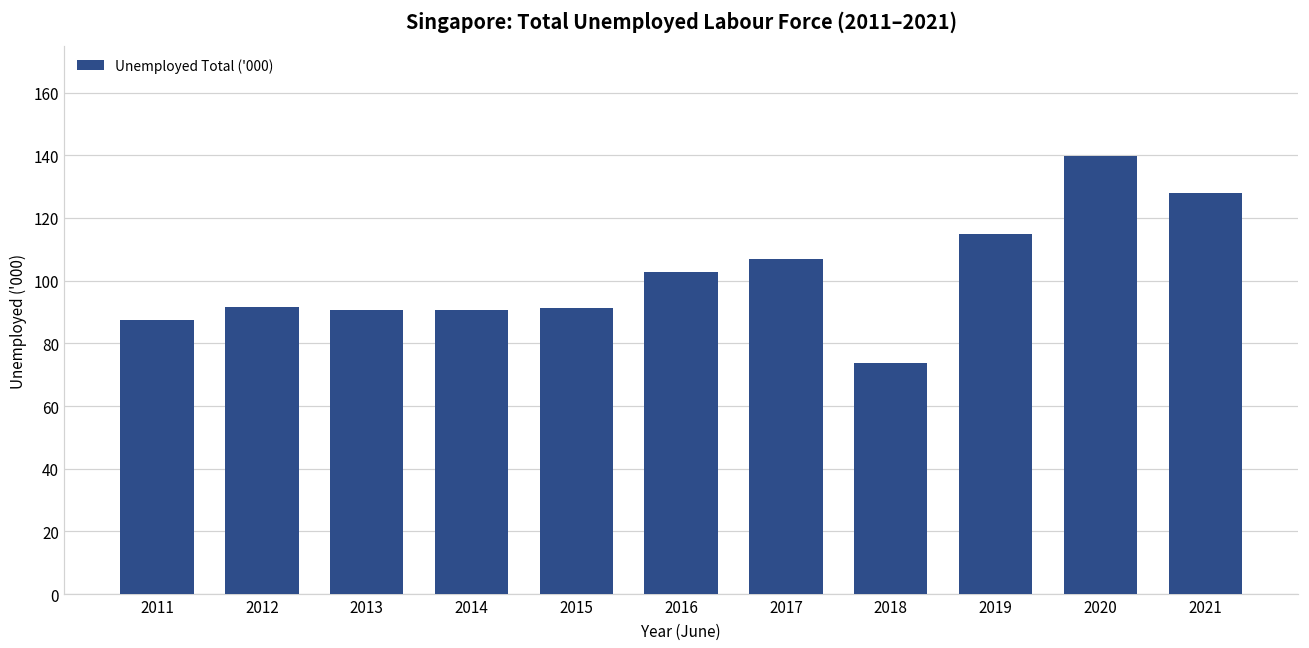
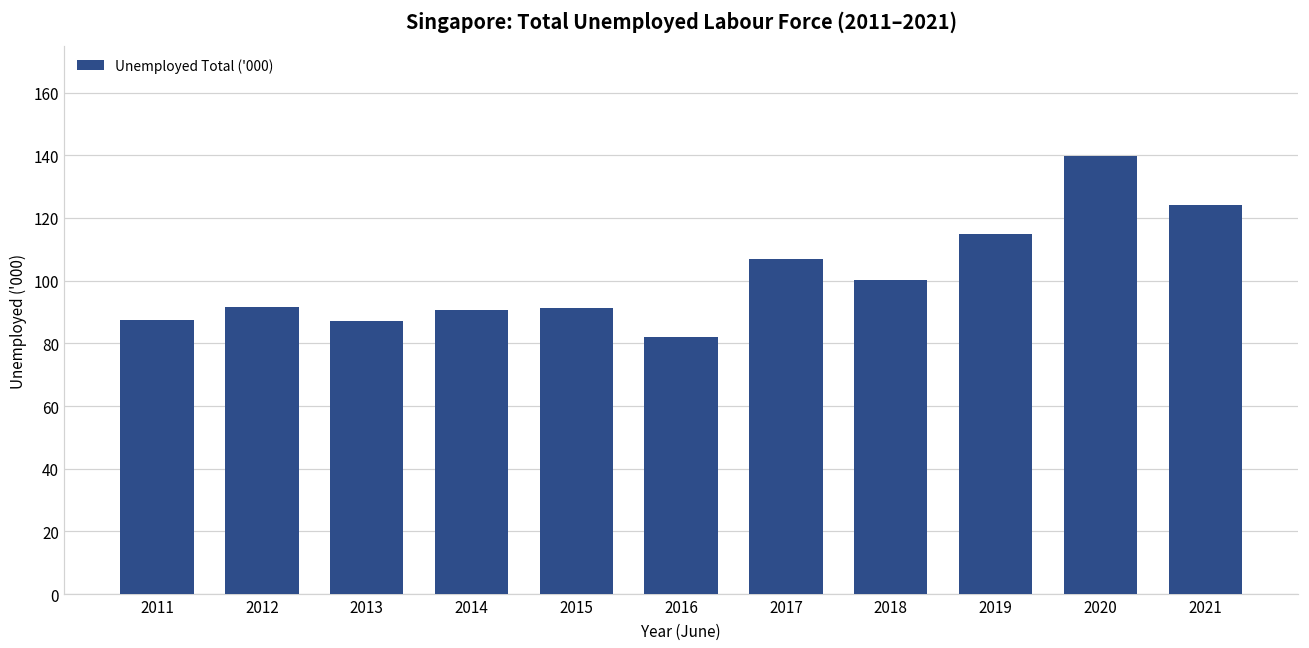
2013: 91 -> 87
2016: 103 -> 82
2018: 74 -> 100
2021: 128 -> 124
